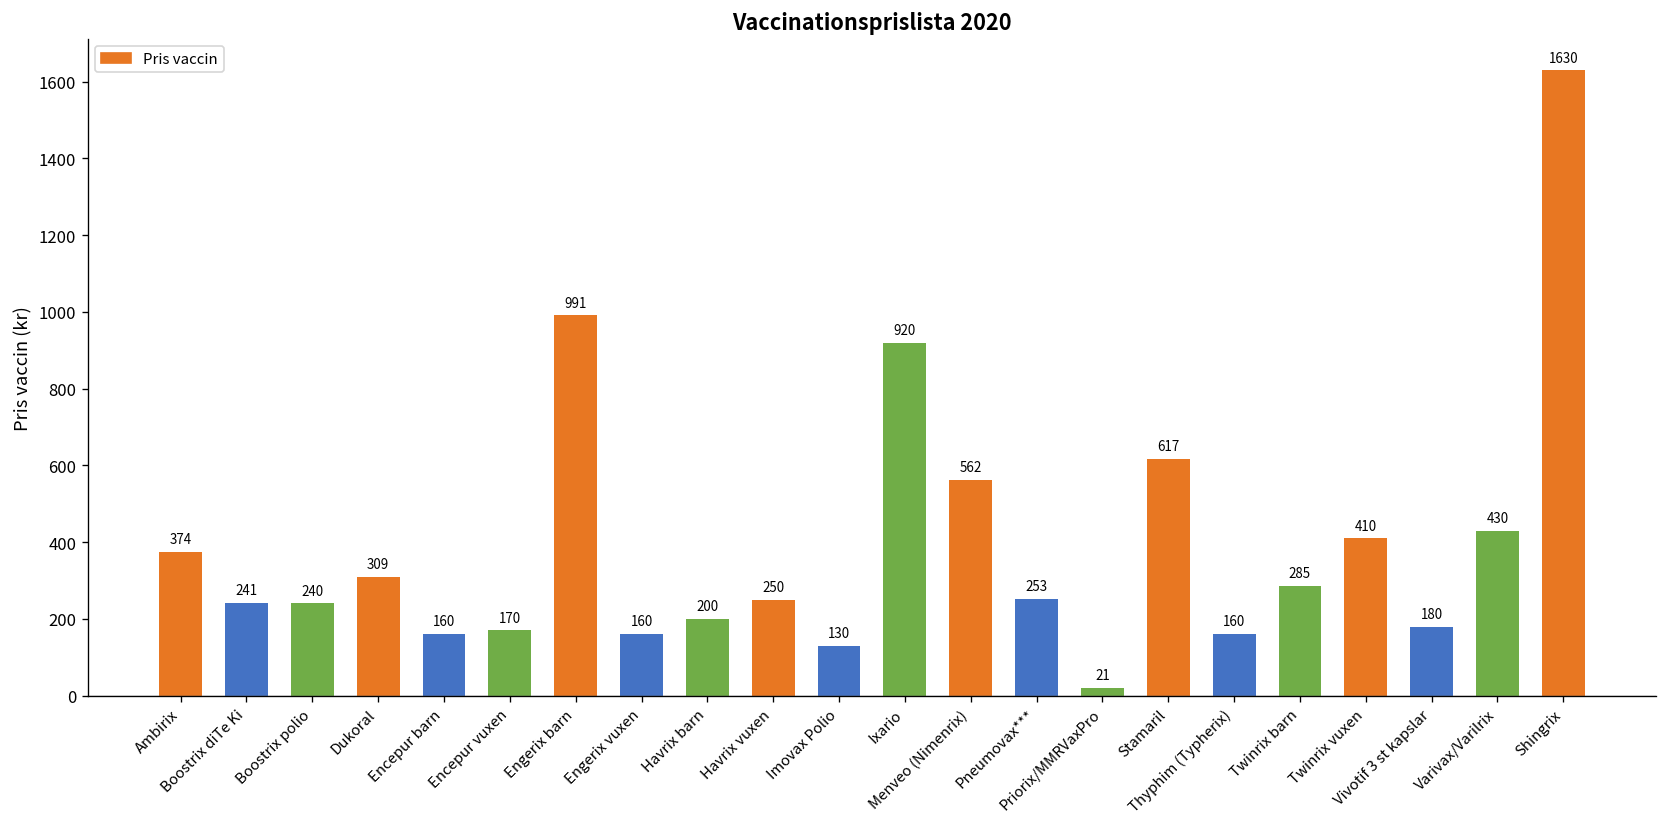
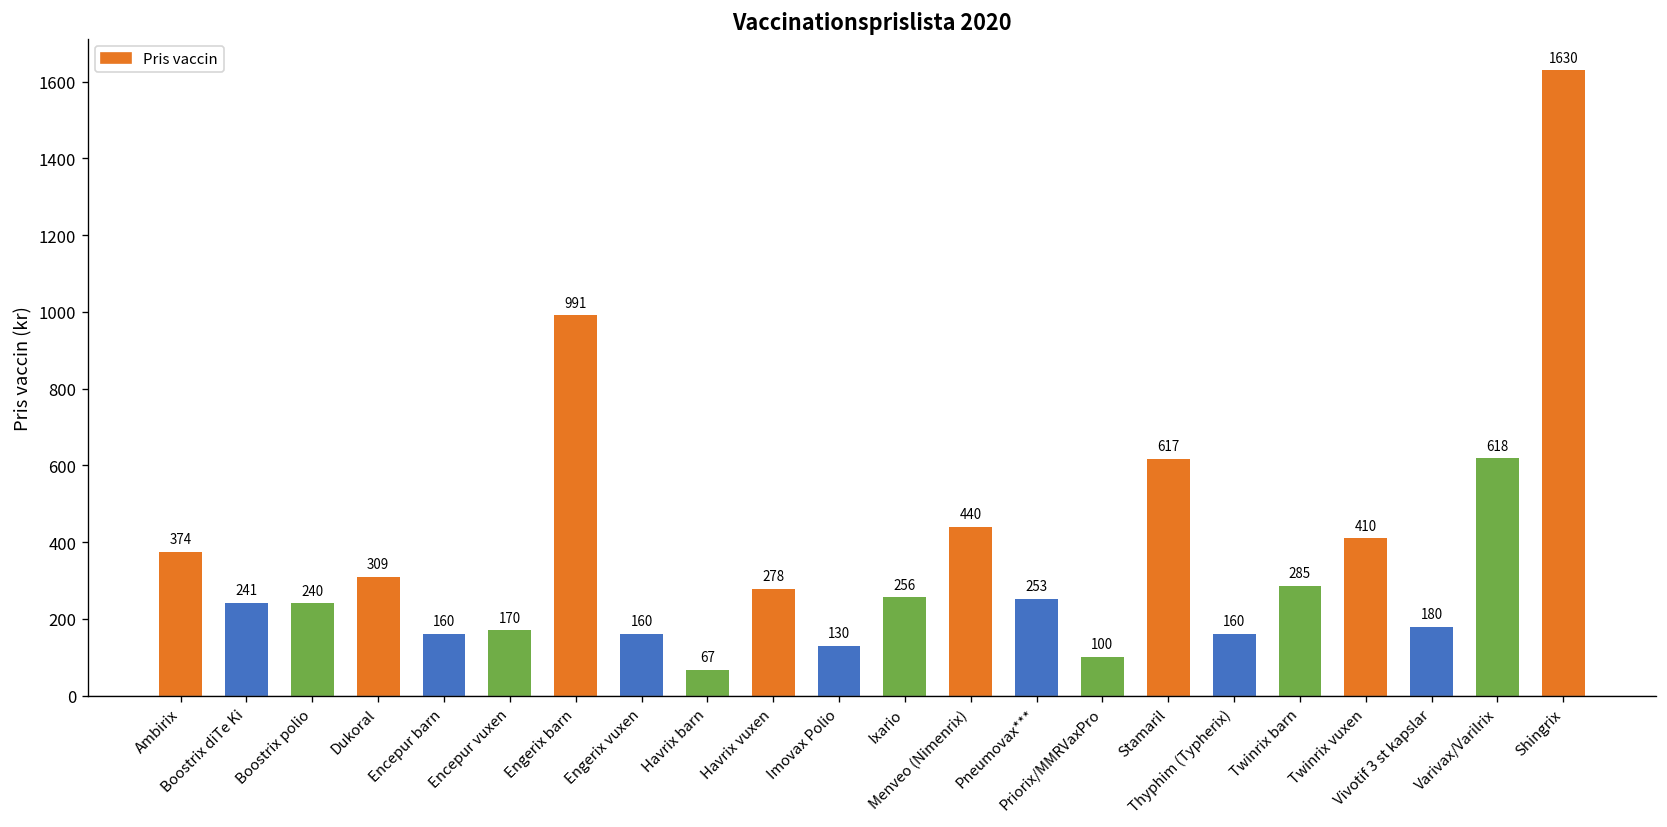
Havrix barn: 200 -> 67
Havrix vuxen: 250 -> 278
Ixario: 920 -> 256
Menveo (Nimenrix): 562 -> 440
Priorix/MMRVaxPro: 21 -> 100
Varivax/Varilrix: 430 -> 618
